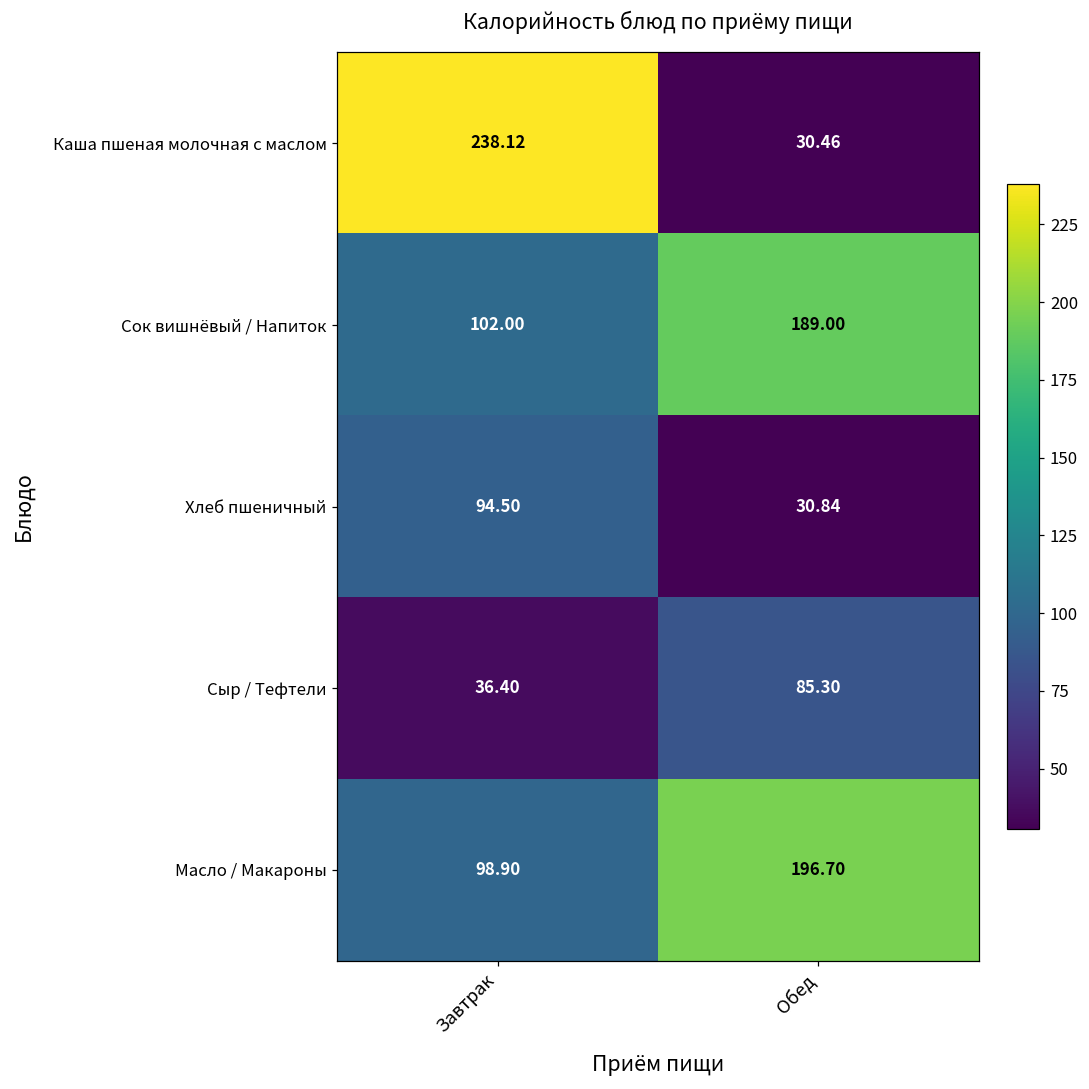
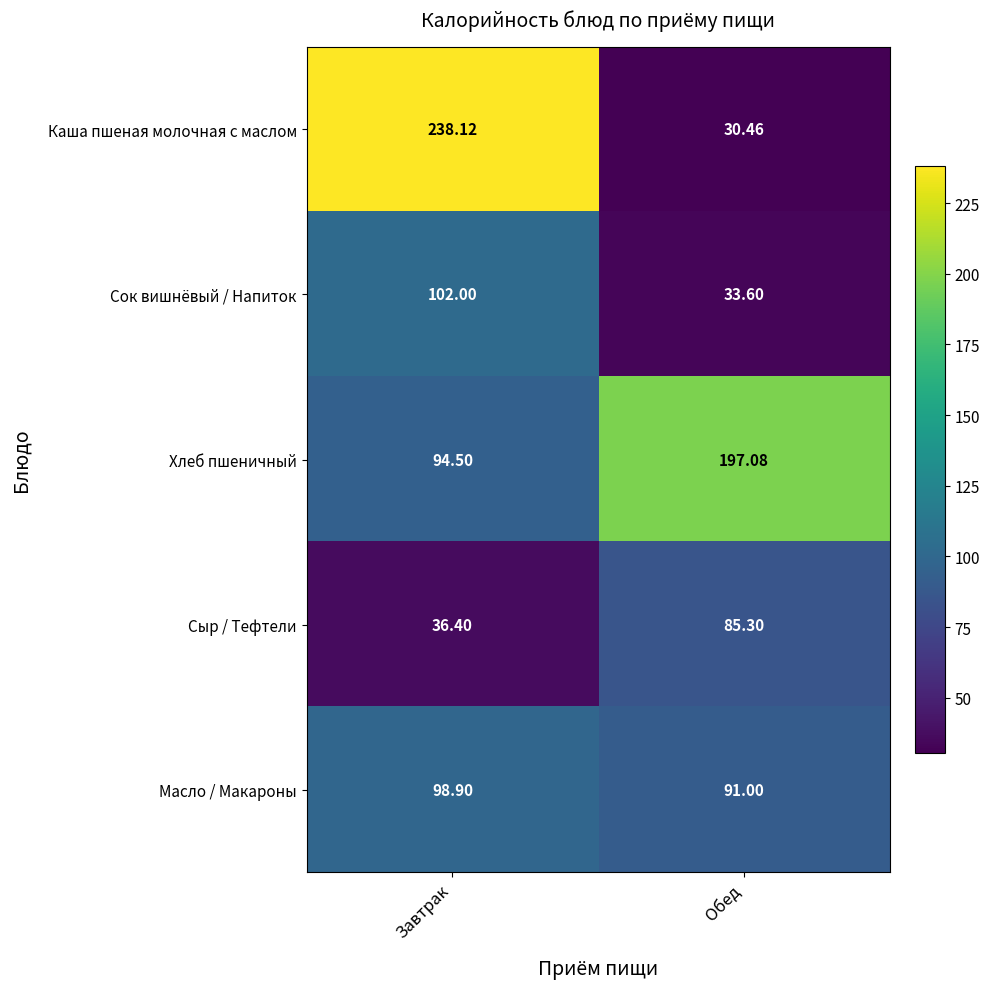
Сок вишнёвый / Напиток, Обед: 189.00 -> 33.60
Хлеб пшеничный, Обед: 30.84 -> 197.08
Масло / Макароны, Обед: 196.70 -> 91.00
